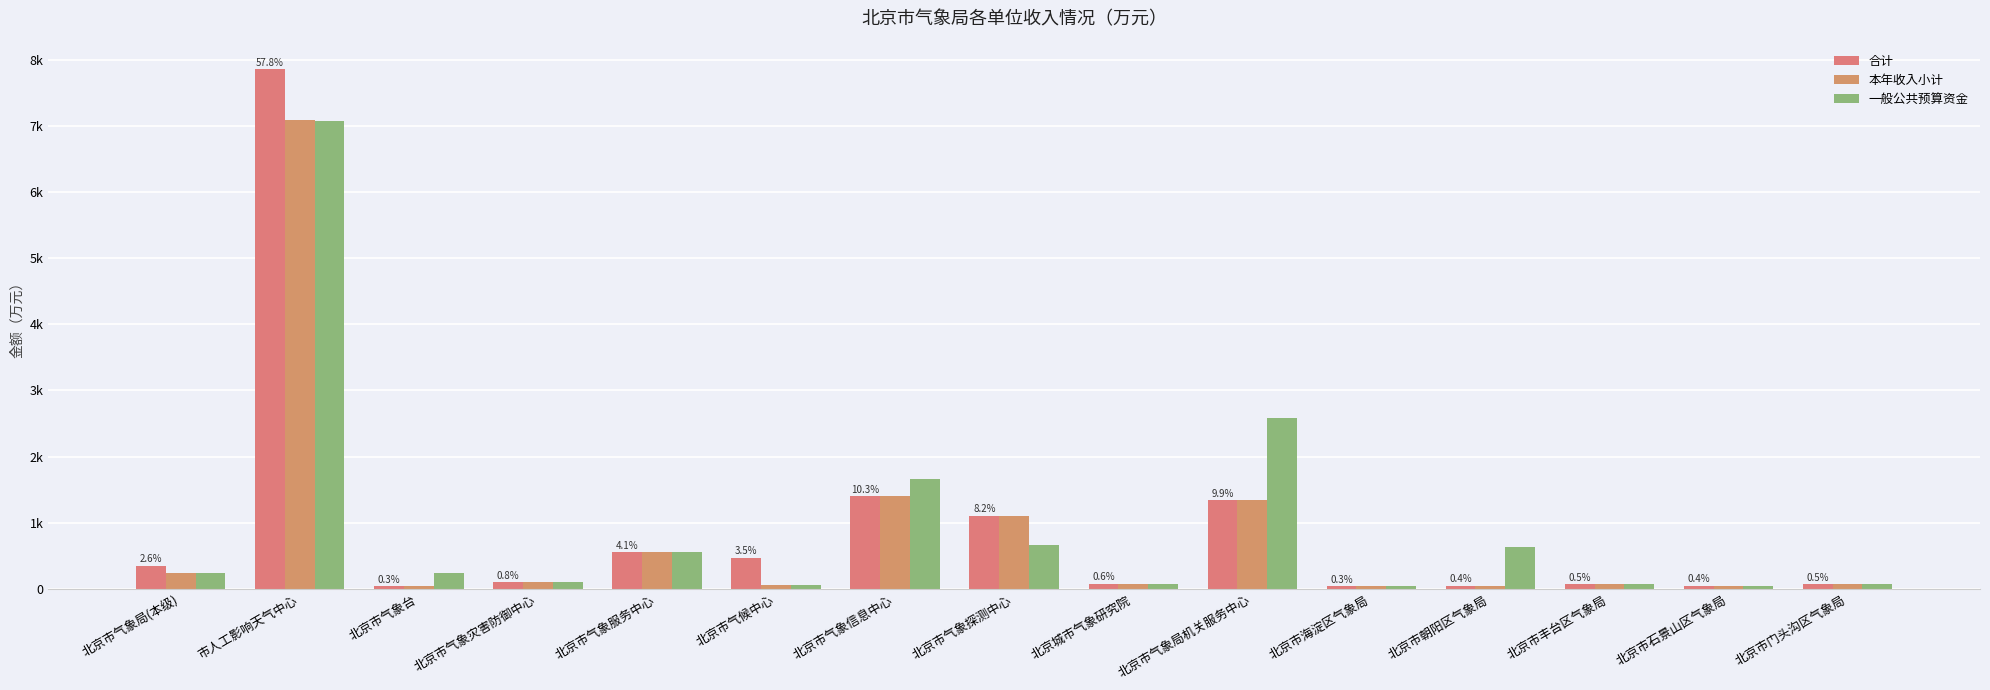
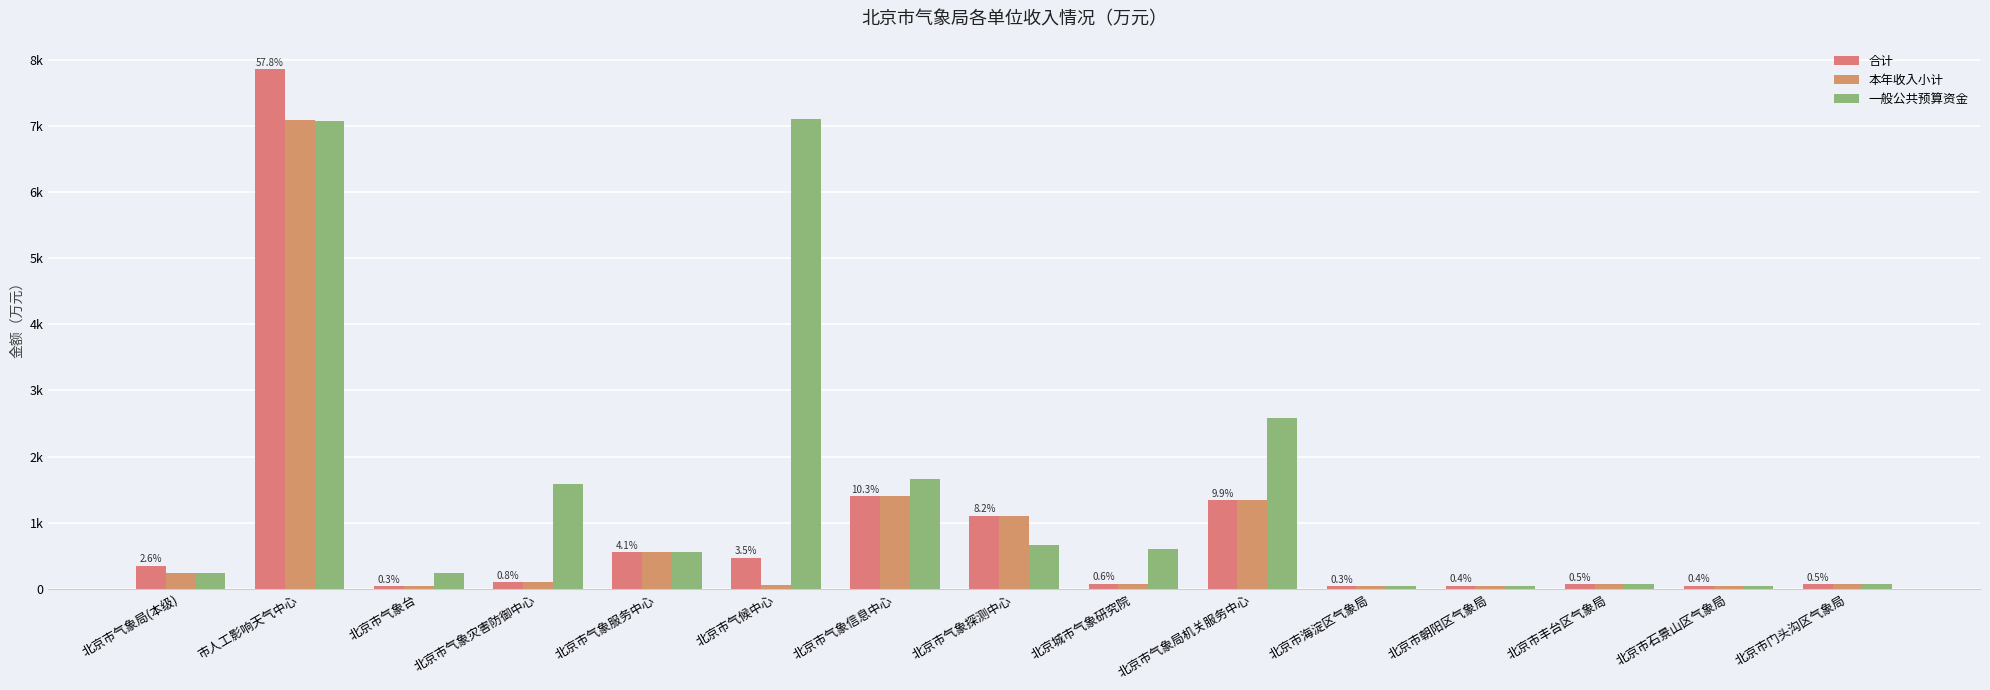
一般公共预算资金, 北京市气象灾害防御中心: 100 -> 1600
一般公共预算资金, 北京市气候中心: 100 -> 7100
一般公共预算资金, 北京城市气象研究院: 100 -> 600
一般公共预算资金, 北京市朝阳区气象局: 600 -> 100
